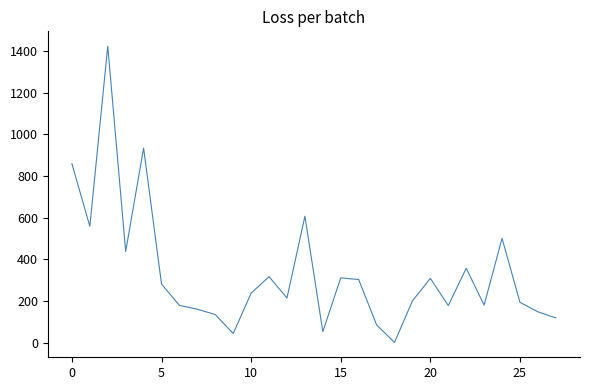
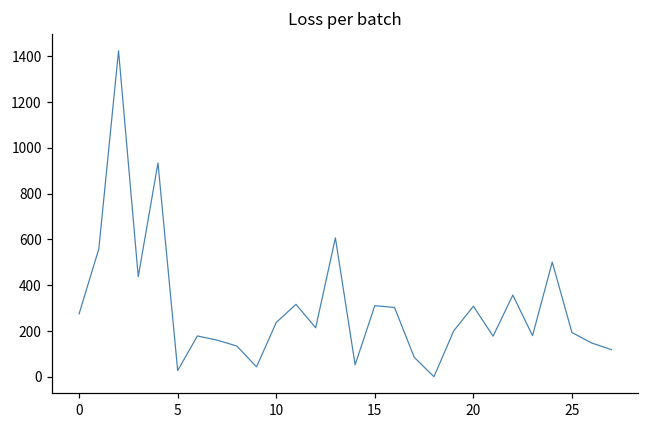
0: 860 -> 280
5: 280 -> 30
